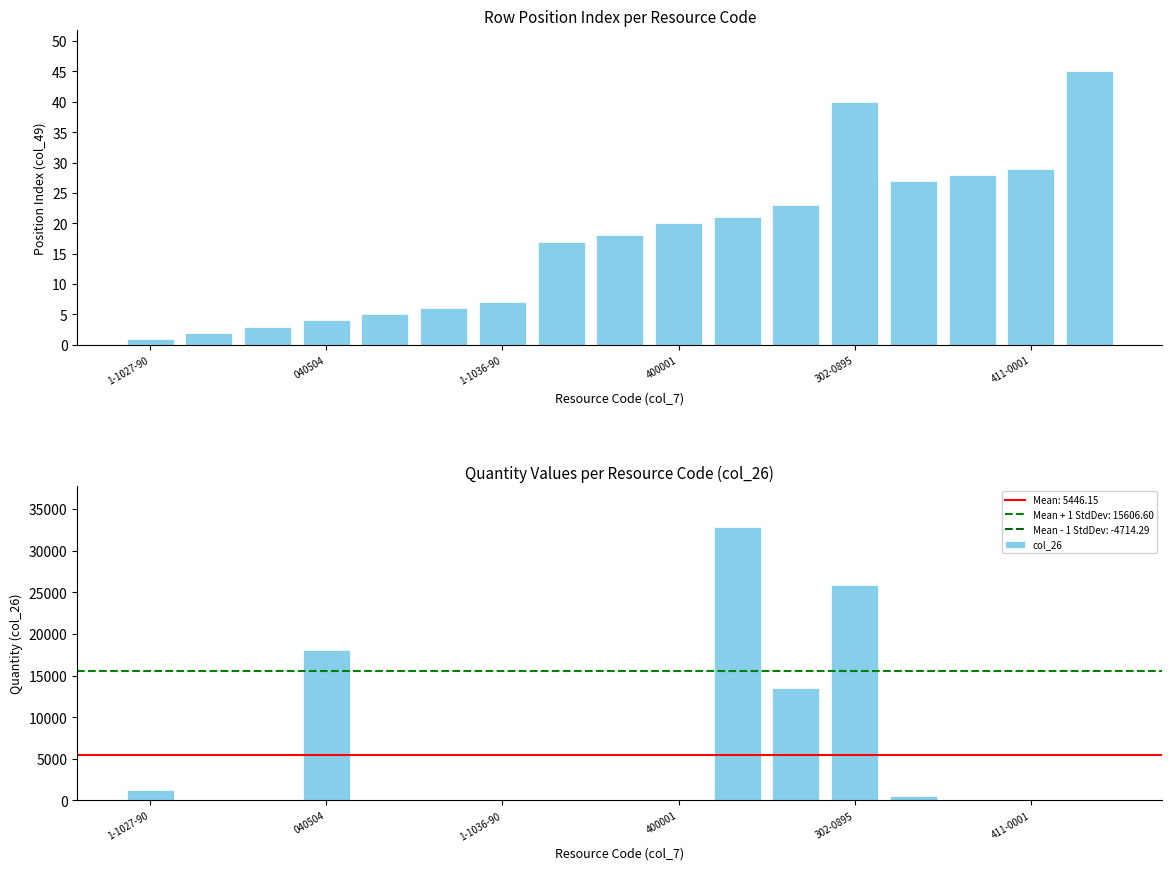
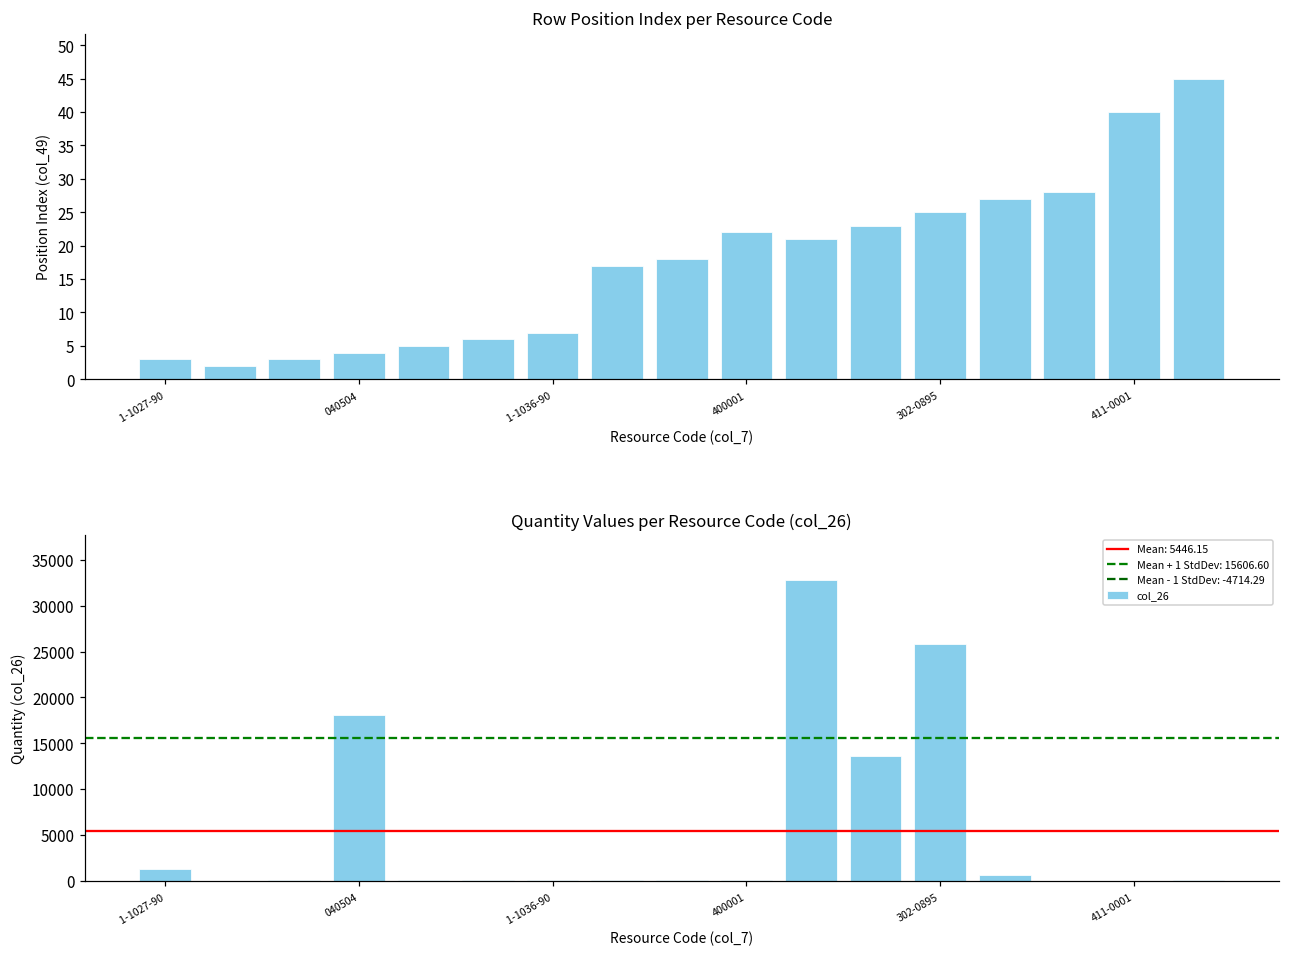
Row Position Index per Resource Code, 1-1027-90: 1 -> 3
Row Position Index per Resource Code, 400001: 20 -> 22
Row Position Index per Resource Code, 302-0895: 40 -> 25
Row Position Index per Resource Code, 411-0001: 29 -> 40
